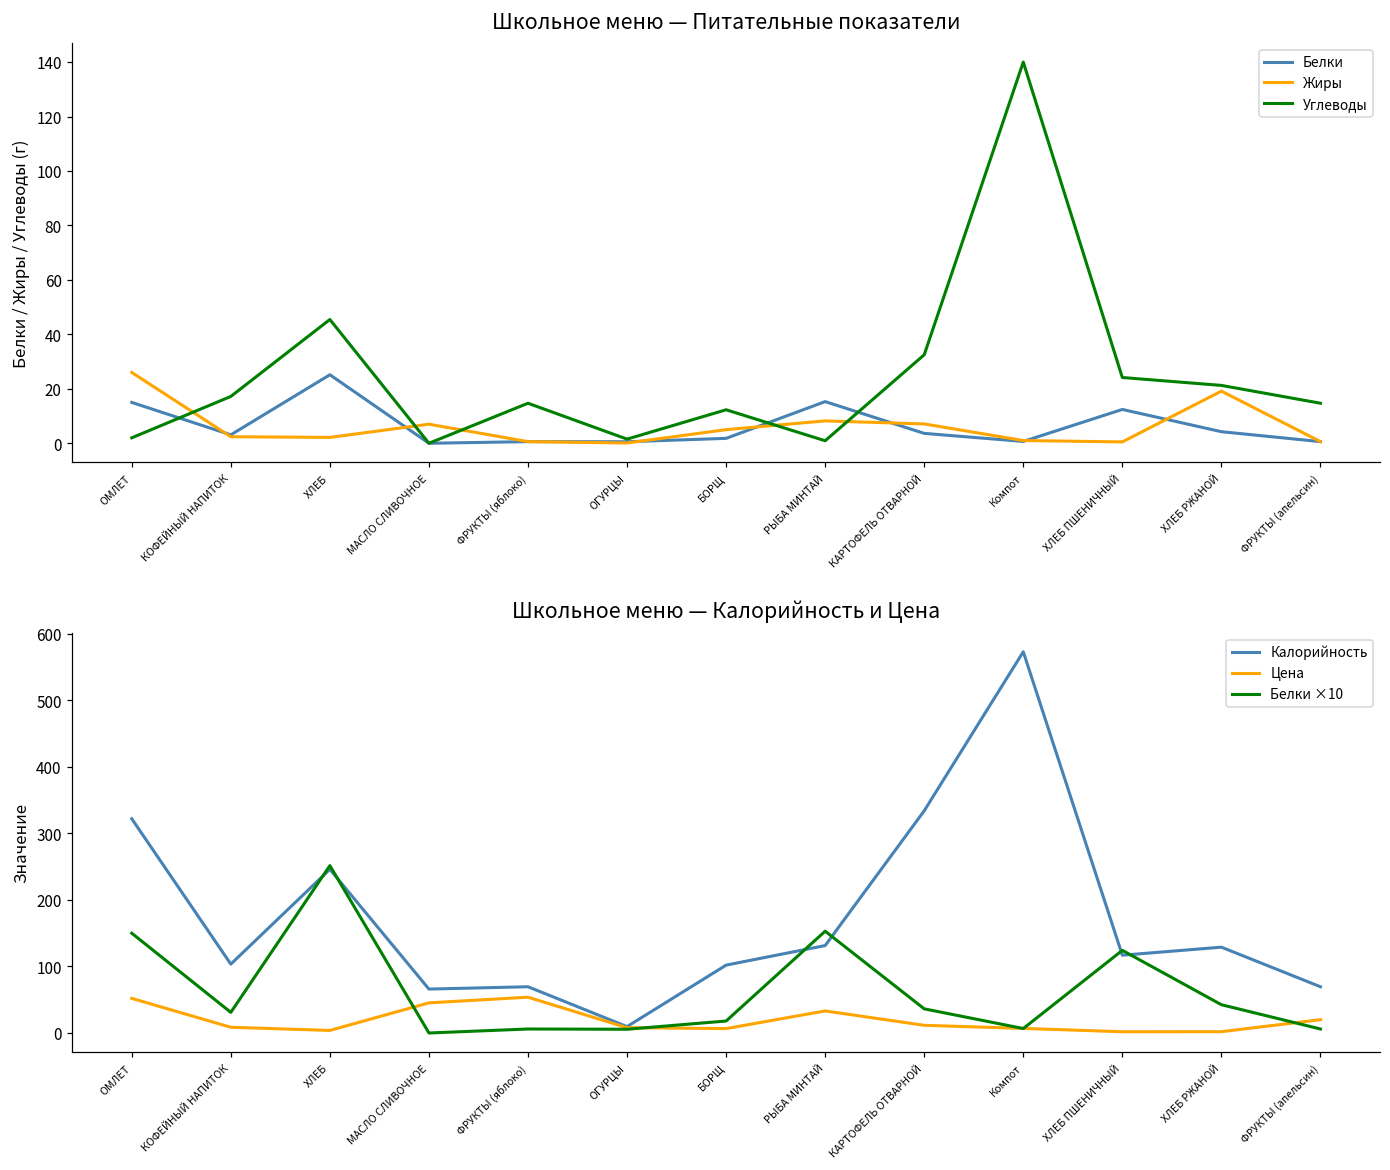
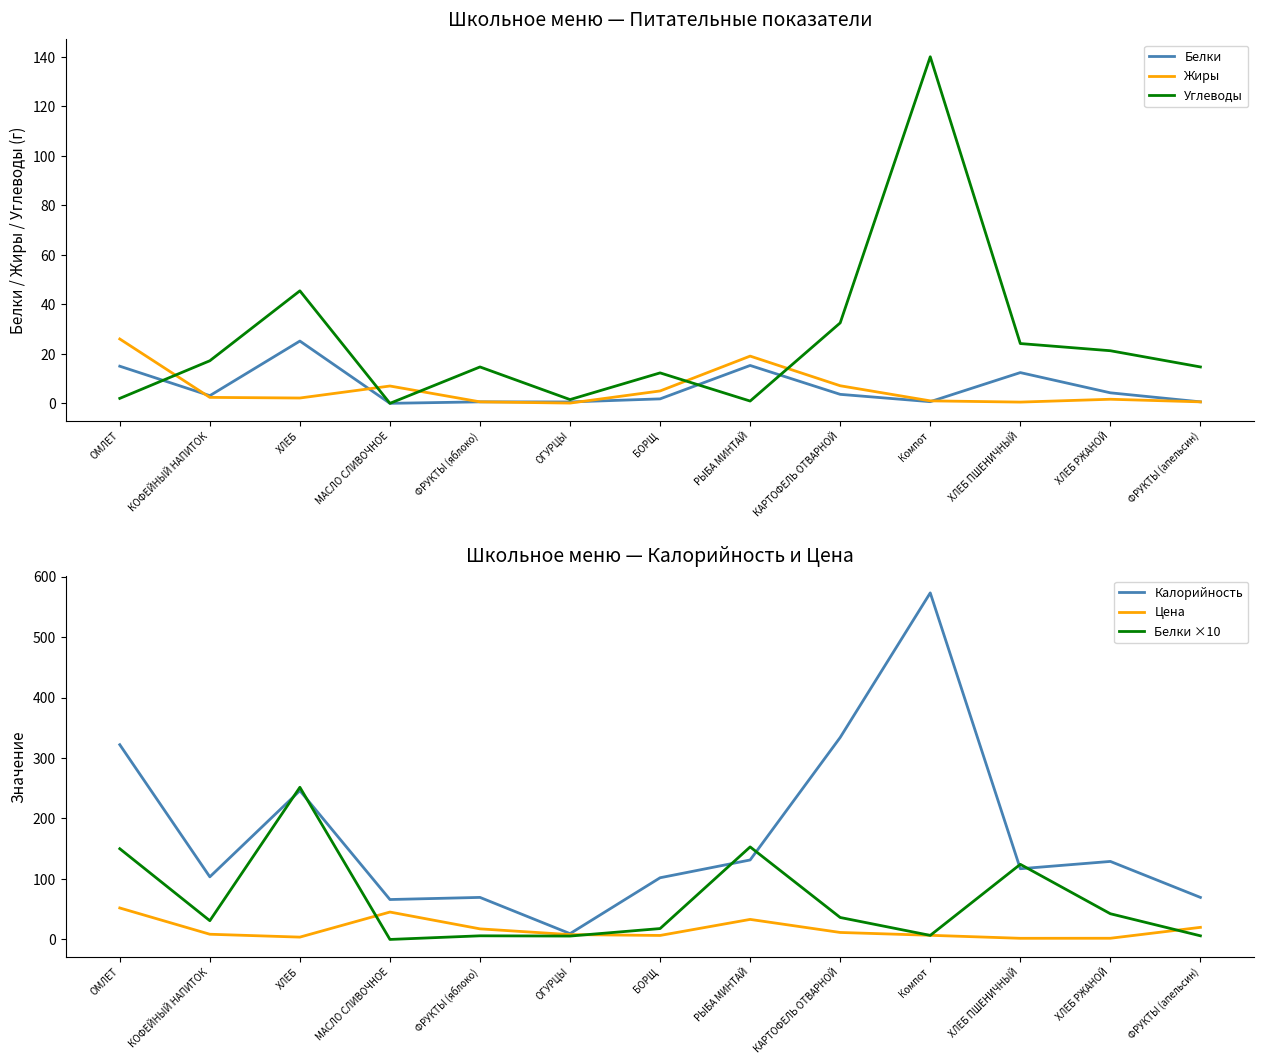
Школьное меню — Питательные показатели, Жиры, РЫБА МИНТАЙ: 8 -> 19
Школьное меню — Питательные показатели, Жиры, ХЛЕБ РЖАНОЙ: 19 -> 2
Школьное меню — Калорийность и Цена, Цена, ФРУКТЫ (яблоко): 50 -> 20
